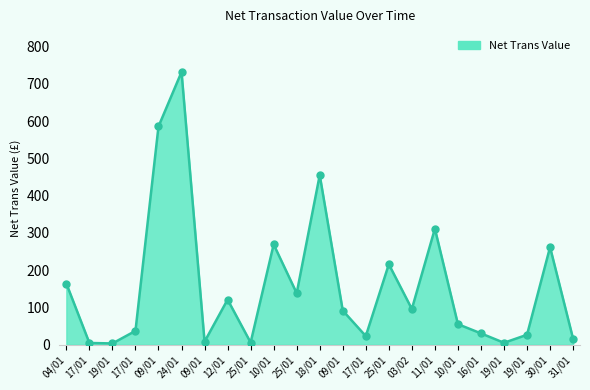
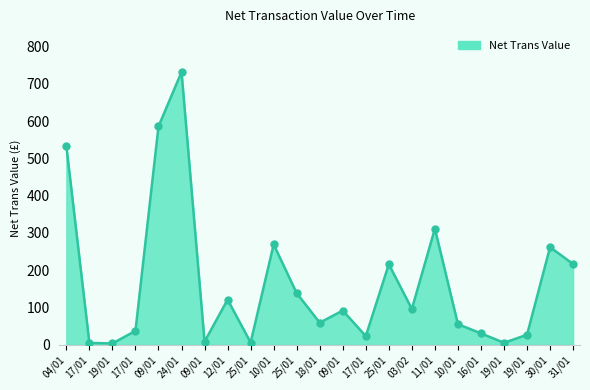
04/01: 160 -> 530
18/01: 460 -> 60
31/01: 20 -> 220
